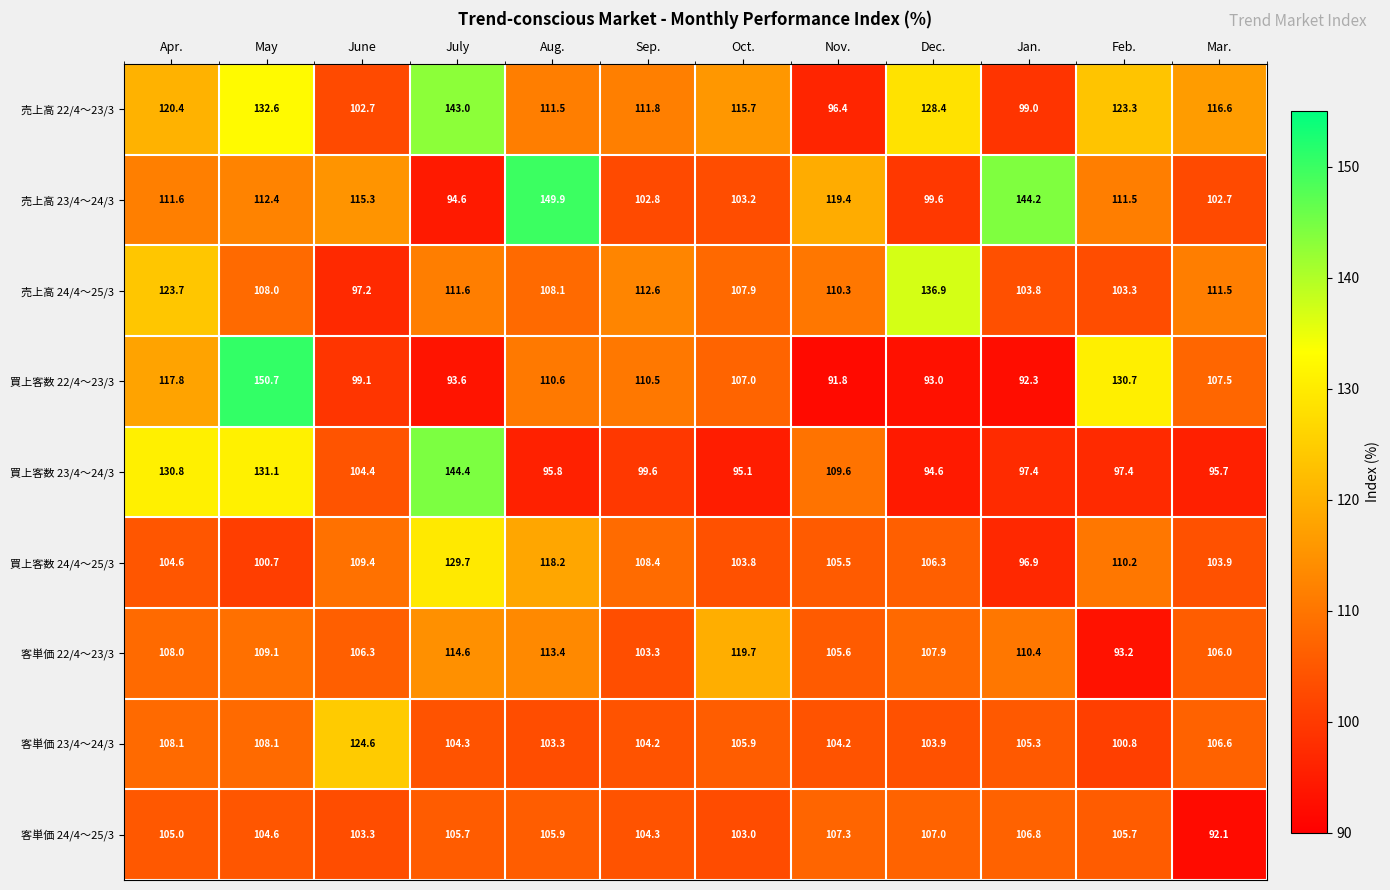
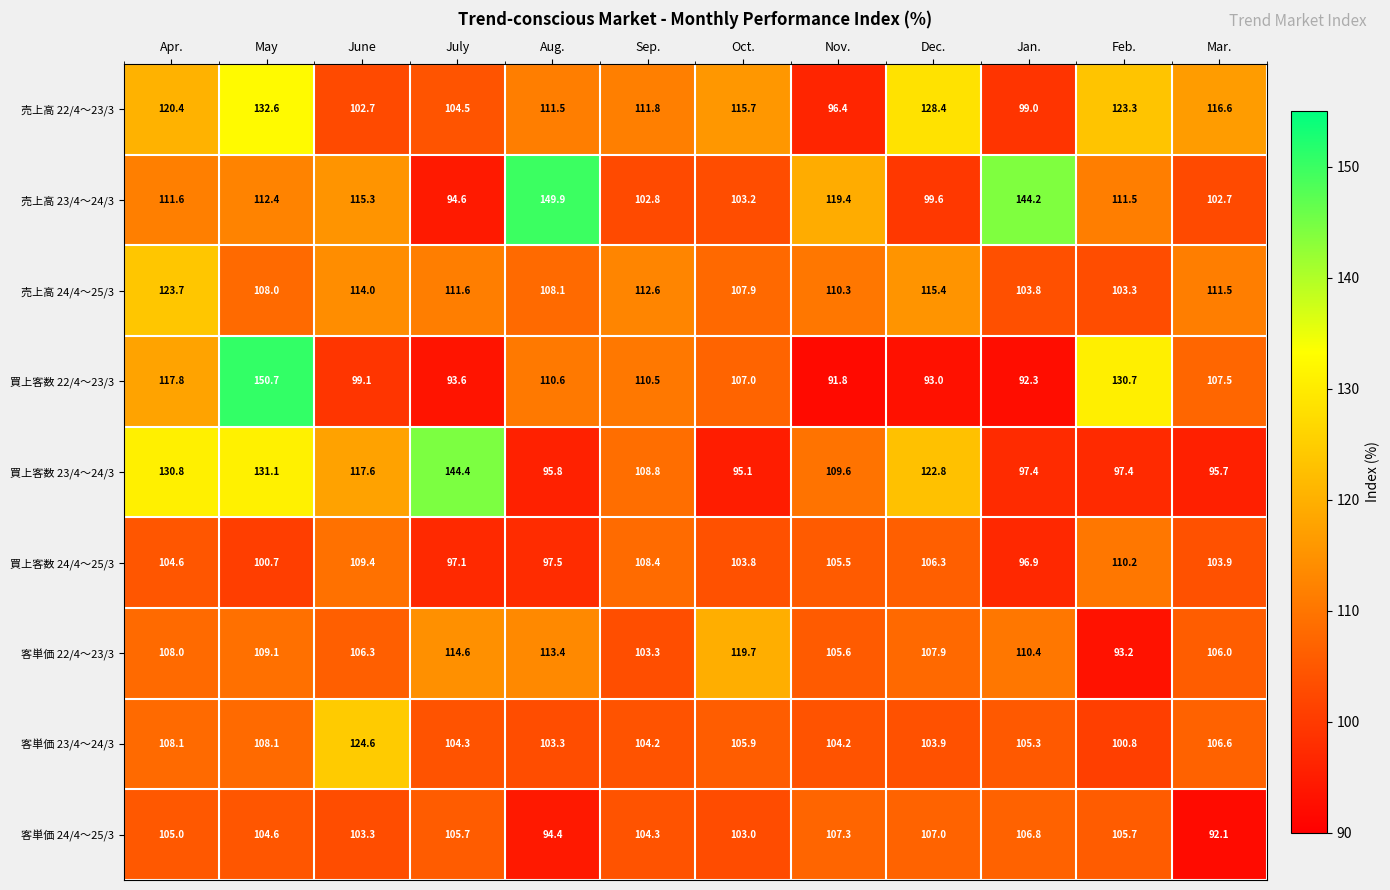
売上高 22/4～23/3, July: 143.0 -> 104.5
売上高 24/4～25/3, June: 97.2 -> 114.0
売上高 24/4～25/3, Dec.: 136.9 -> 115.4
買上客数 23/4～24/3, June: 104.4 -> 117.6
買上客数 23/4～24/3, Sep.: 99.6 -> 108.8
買上客数 23/4～24/3, Dec.: 94.6 -> 122.8
買上客数 24/4～25/3, July: 129.7 -> 97.1
買上客数 24/4～25/3, Aug.: 118.2 -> 97.5
客単価 24/4～25/3, Aug.: 105.9 -> 94.4
